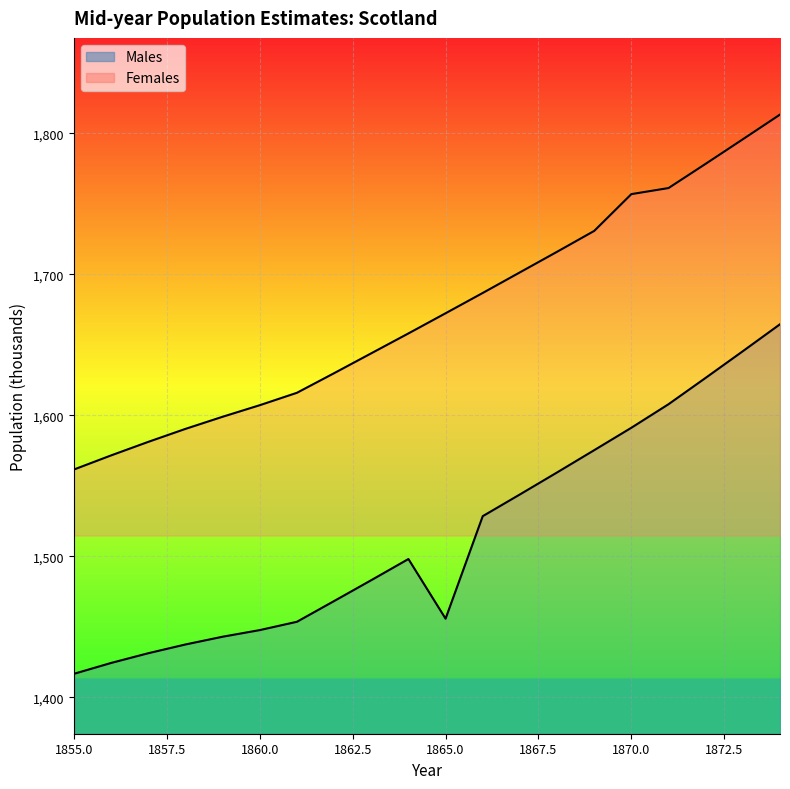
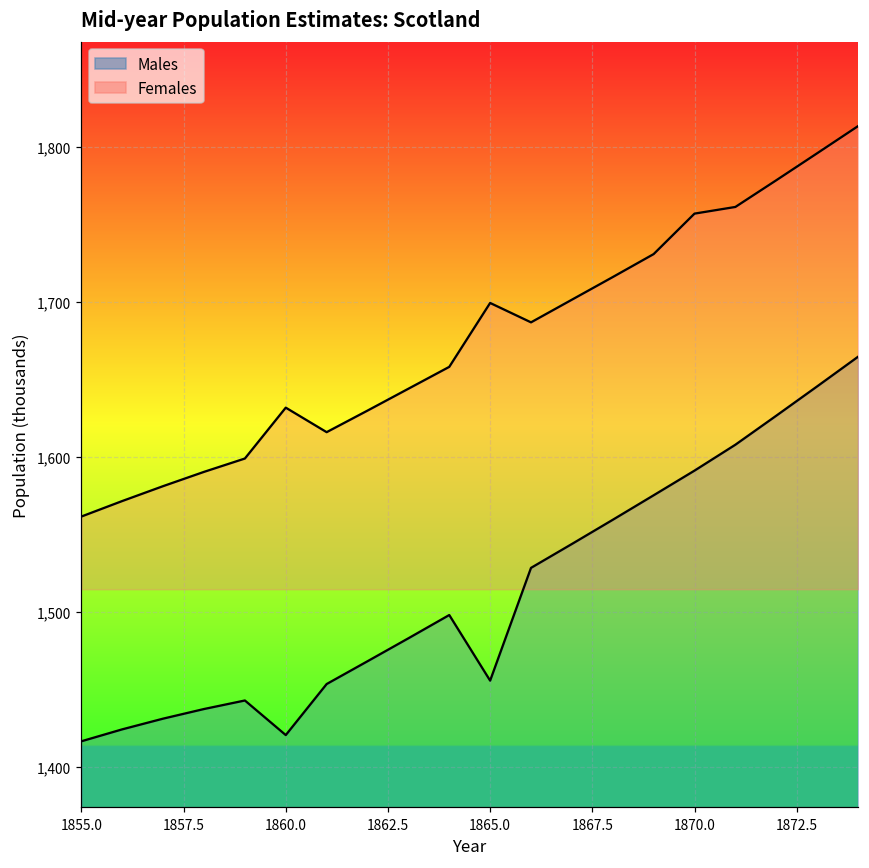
Males, 1860.0: 1,448 -> 1,421
Females, 1860.0: 1,607 -> 1,632
Females, 1865.0: 1,672 -> 1,699
